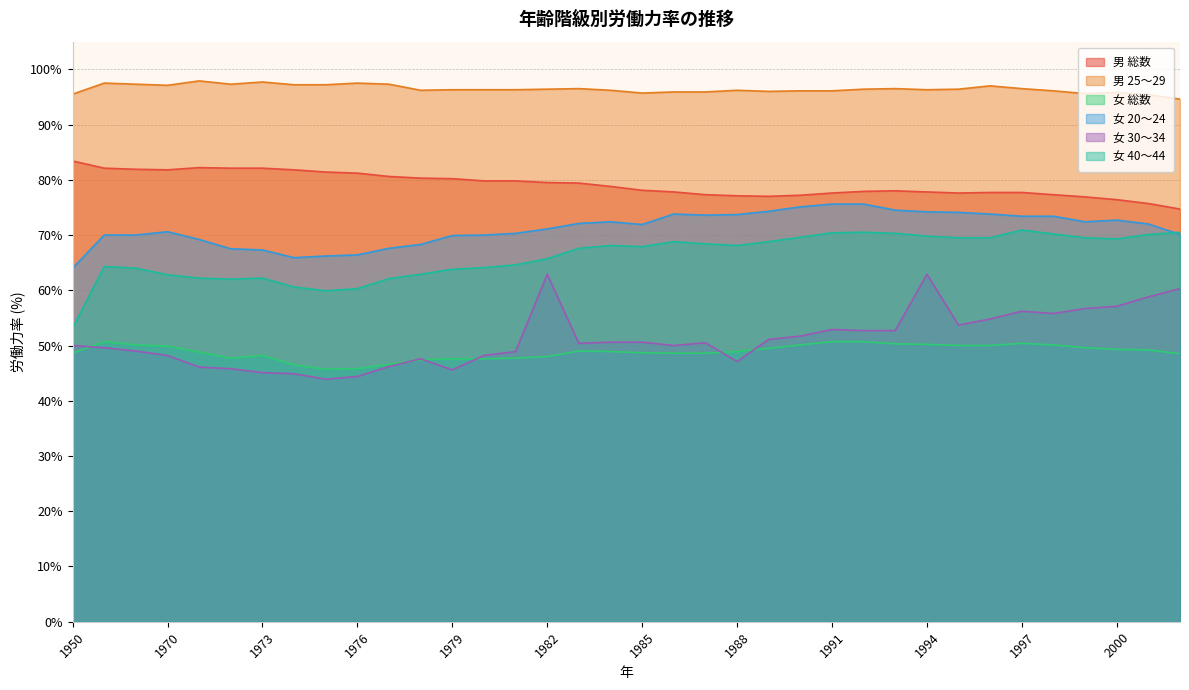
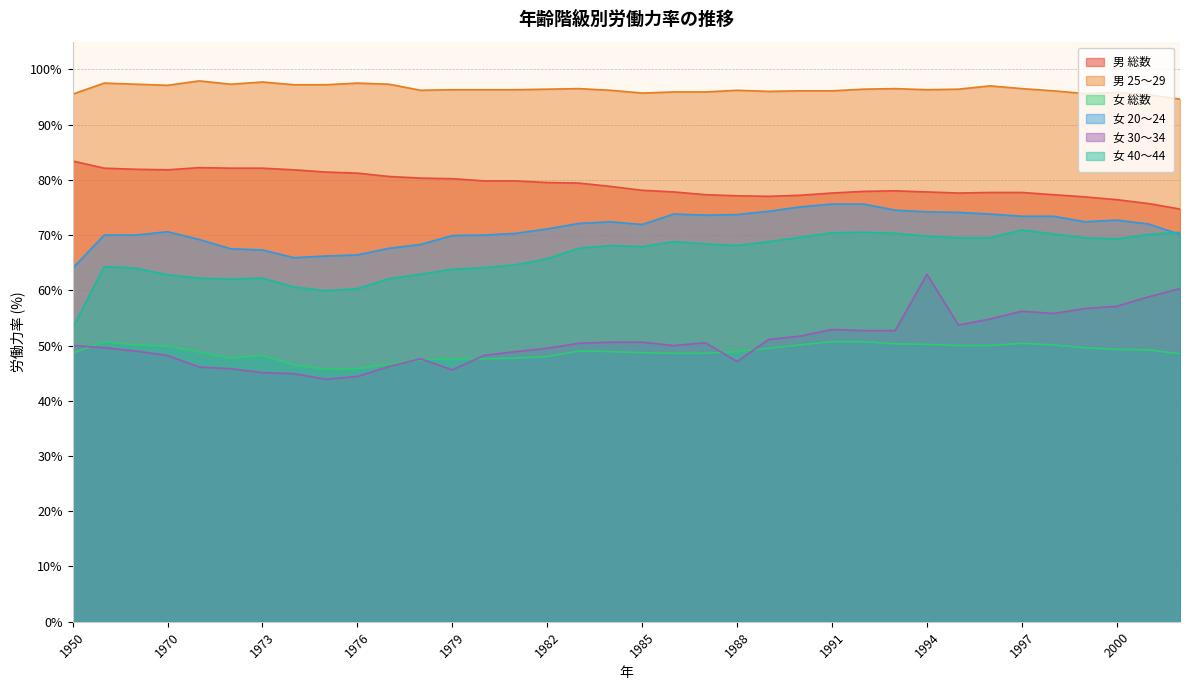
女 30～34, 1982: 63% -> 50%
